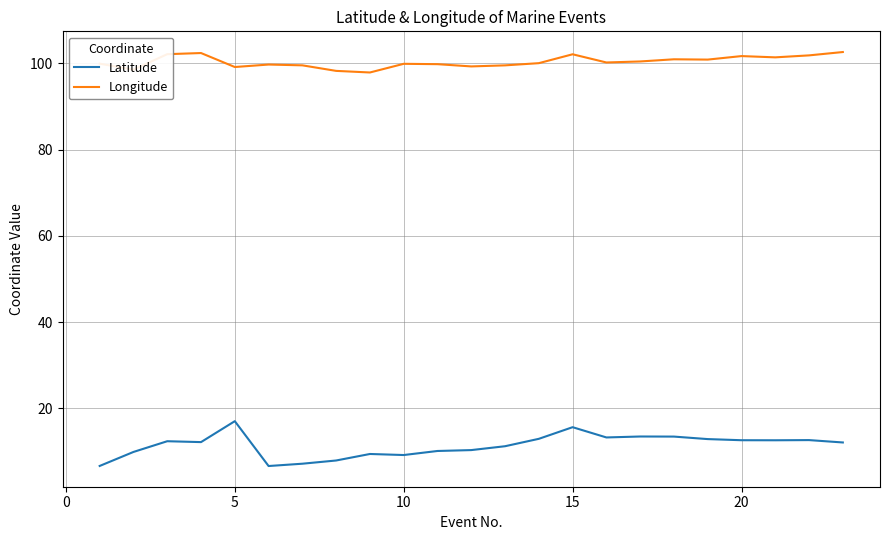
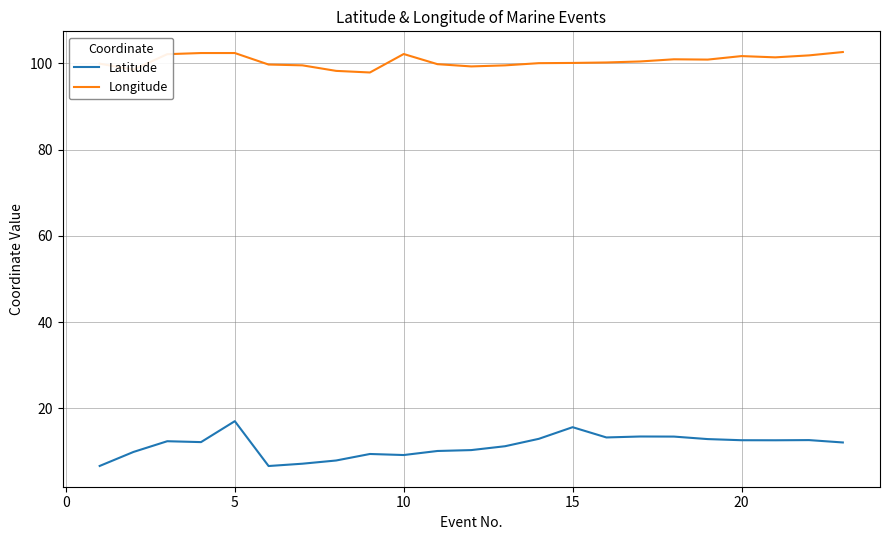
Longitude, 5: 99 -> 102
Longitude, 10: 100 -> 102
Longitude, 15: 102 -> 100
